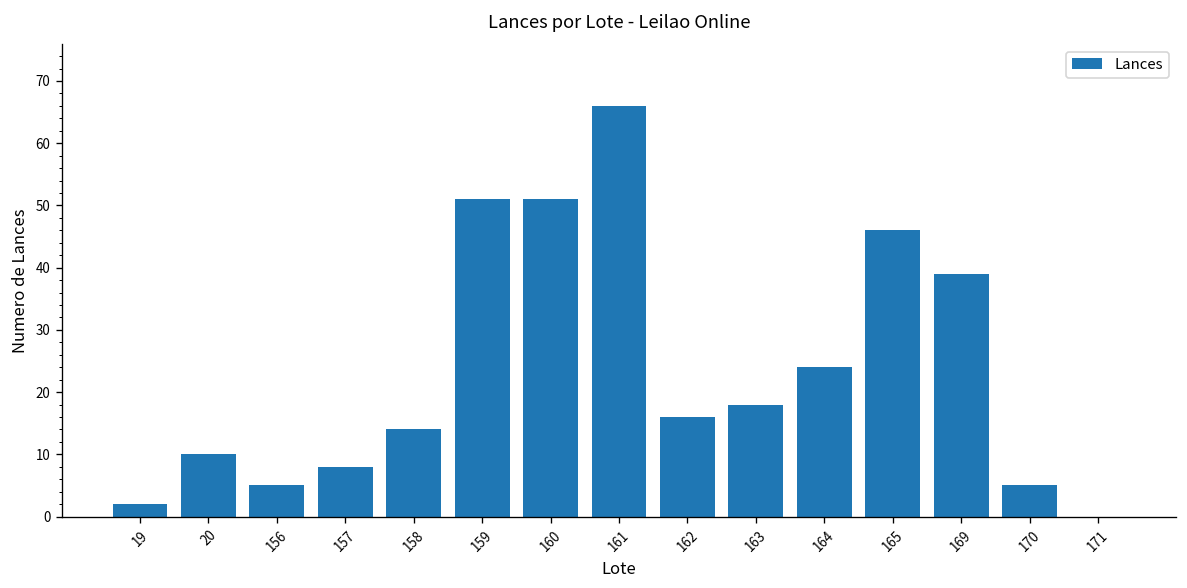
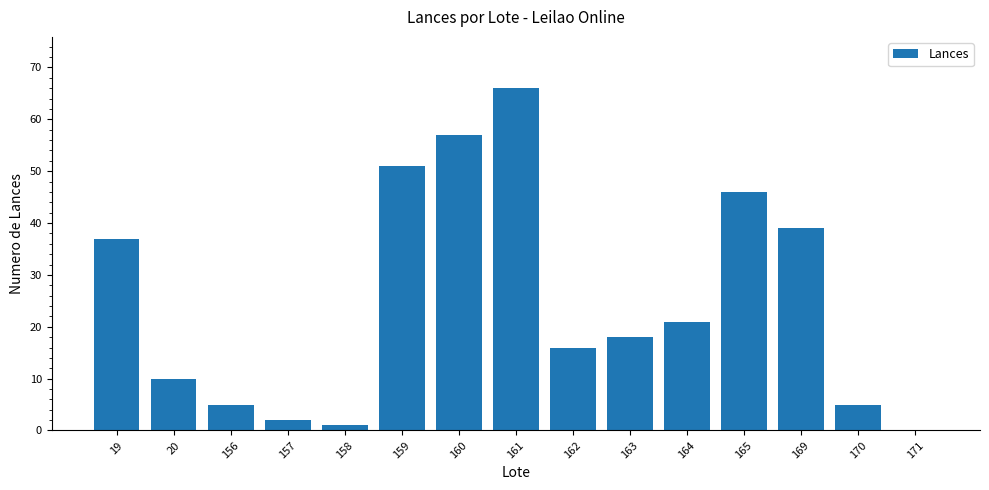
19: 2 -> 37
157: 8 -> 2
158: 14 -> 1
160: 51 -> 57
164: 24 -> 21
